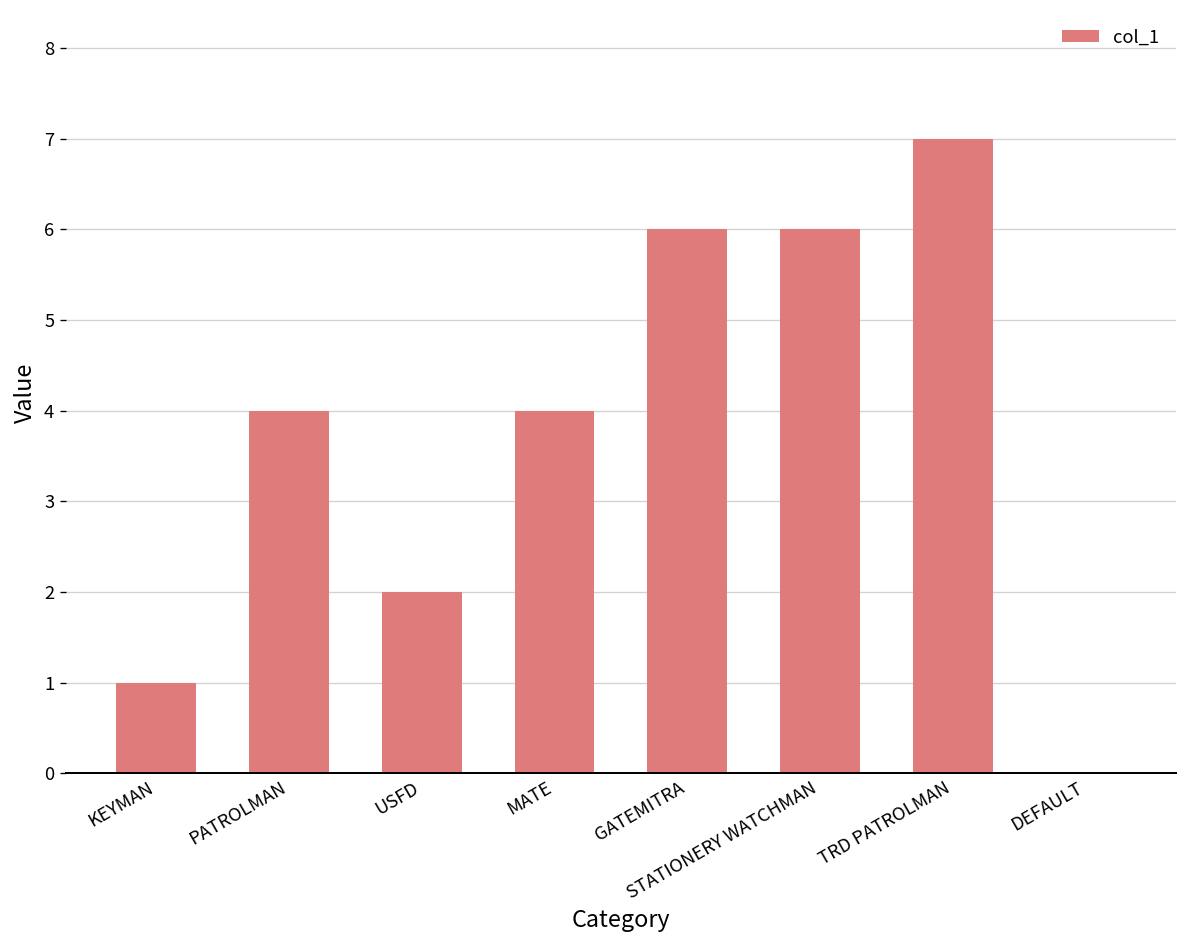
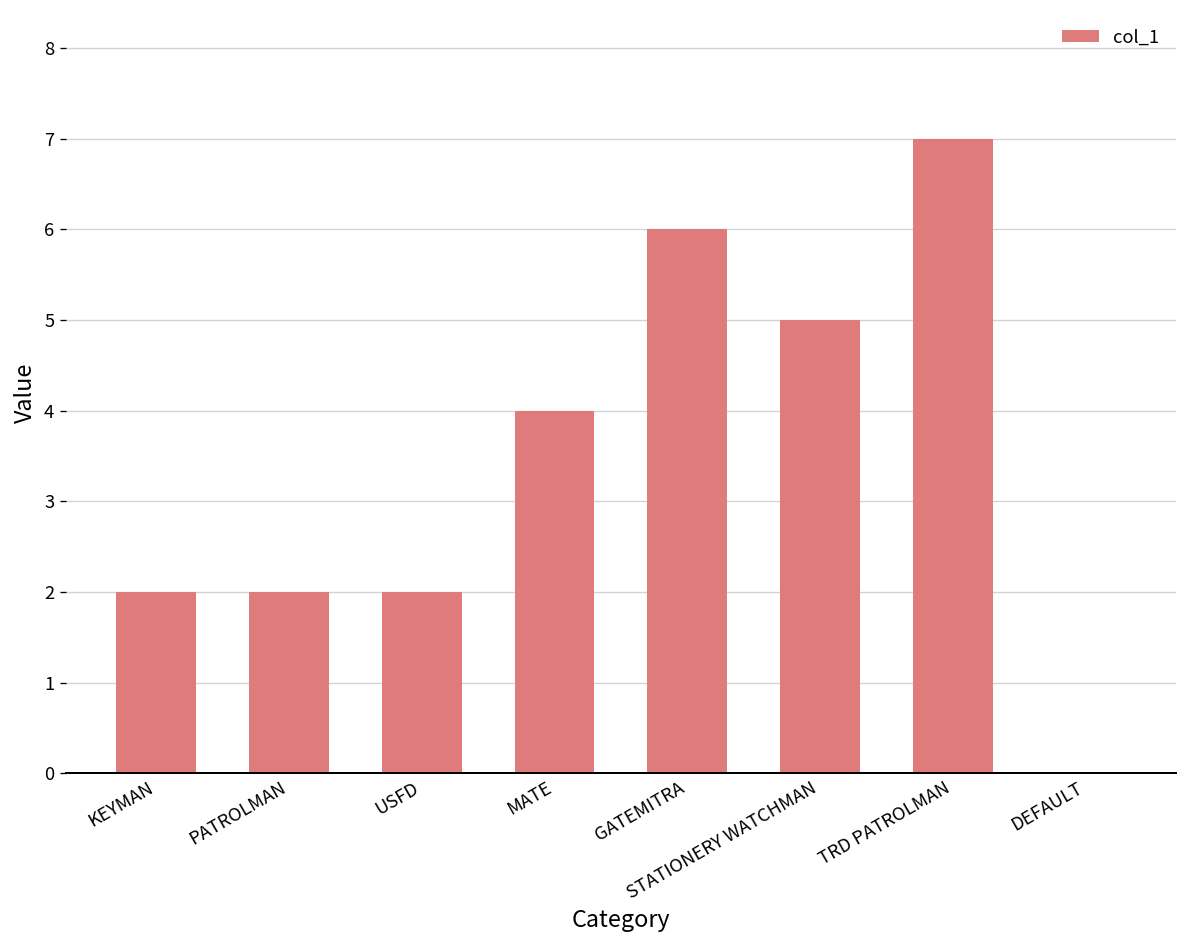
KEYMAN: 1 -> 2
PATROLMAN: 4 -> 2
STATIONERY WATCHMAN: 6 -> 5
